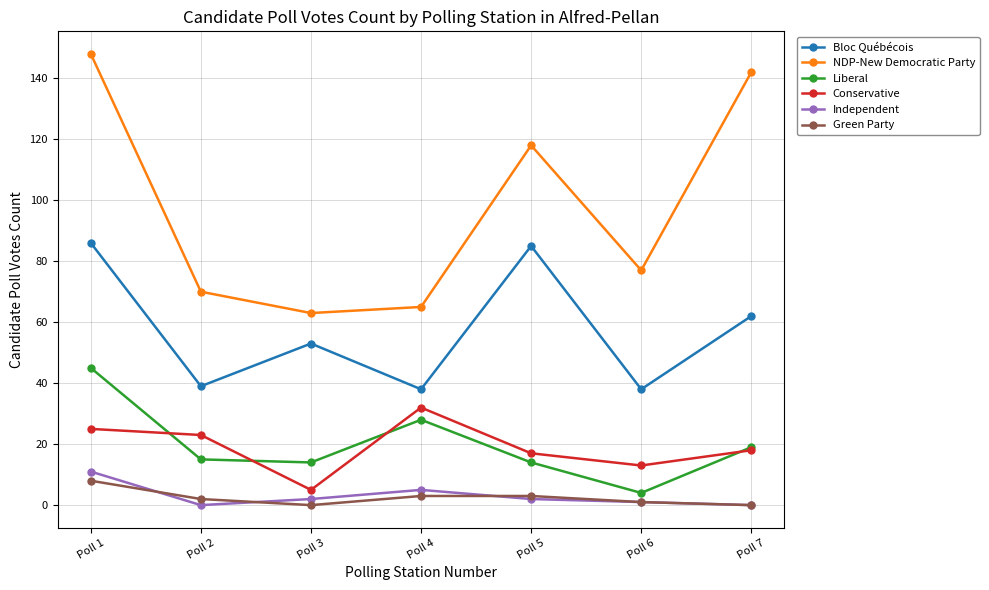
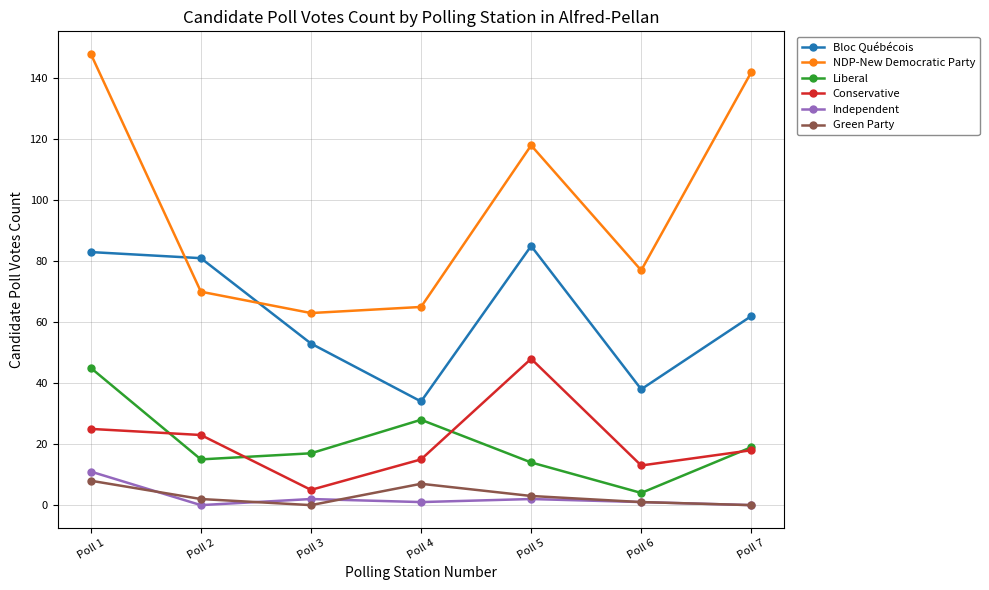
Bloc Québécois, Poll 1: 86 -> 83
Bloc Québécois, Poll 2: 39 -> 81
Liberal, Poll 3: 14 -> 17
Bloc Québécois, Poll 4: 38 -> 34
Conservative, Poll 4: 32 -> 15
Independent, Poll 4: 5 -> 1
Green Party, Poll 4: 3 -> 7
Conservative, Poll 5: 17 -> 48
